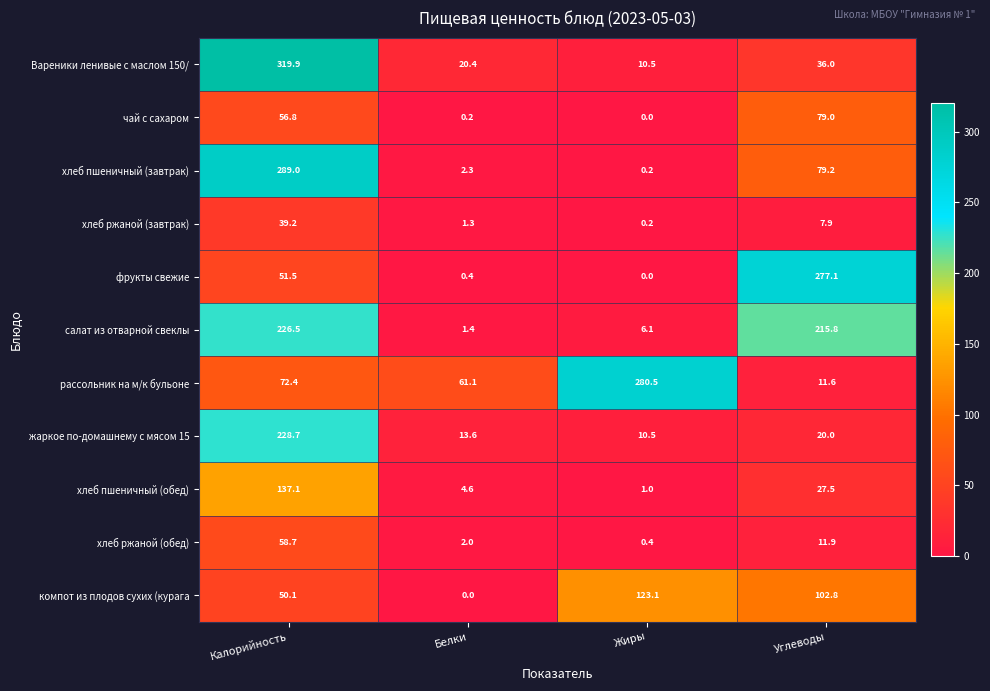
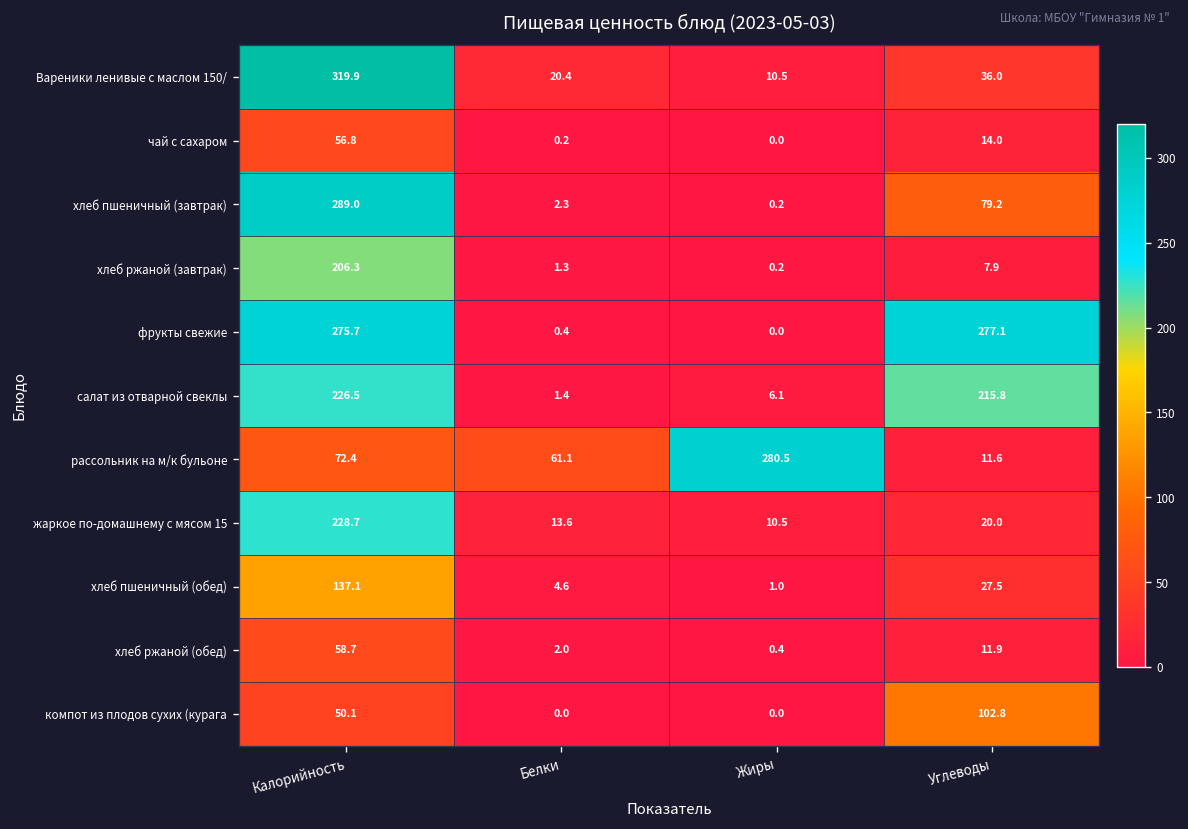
чай с сахаром, Углеводы: 79.0 -> 14.0
хлеб ржаной (завтрак), Калорийность: 39.2 -> 206.3
фрукты свежие, Калорийность: 51.5 -> 275.7
компот из плодов сухих (курага, Жиры: 123.1 -> 0.0
